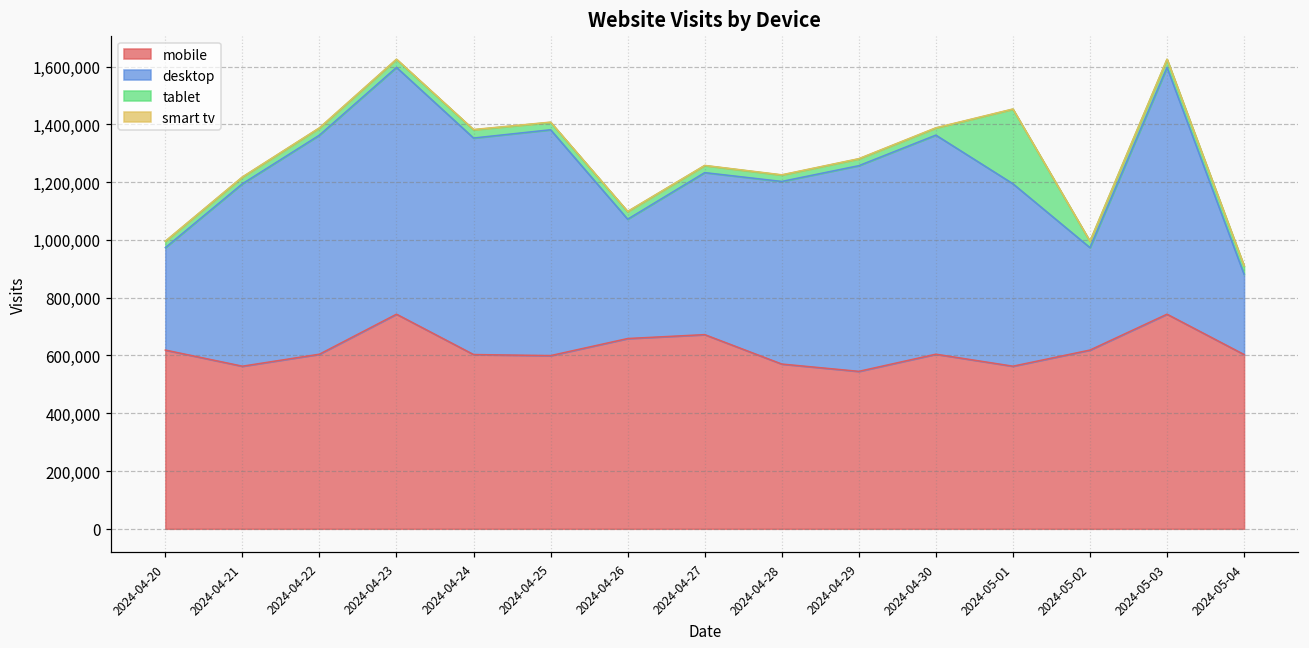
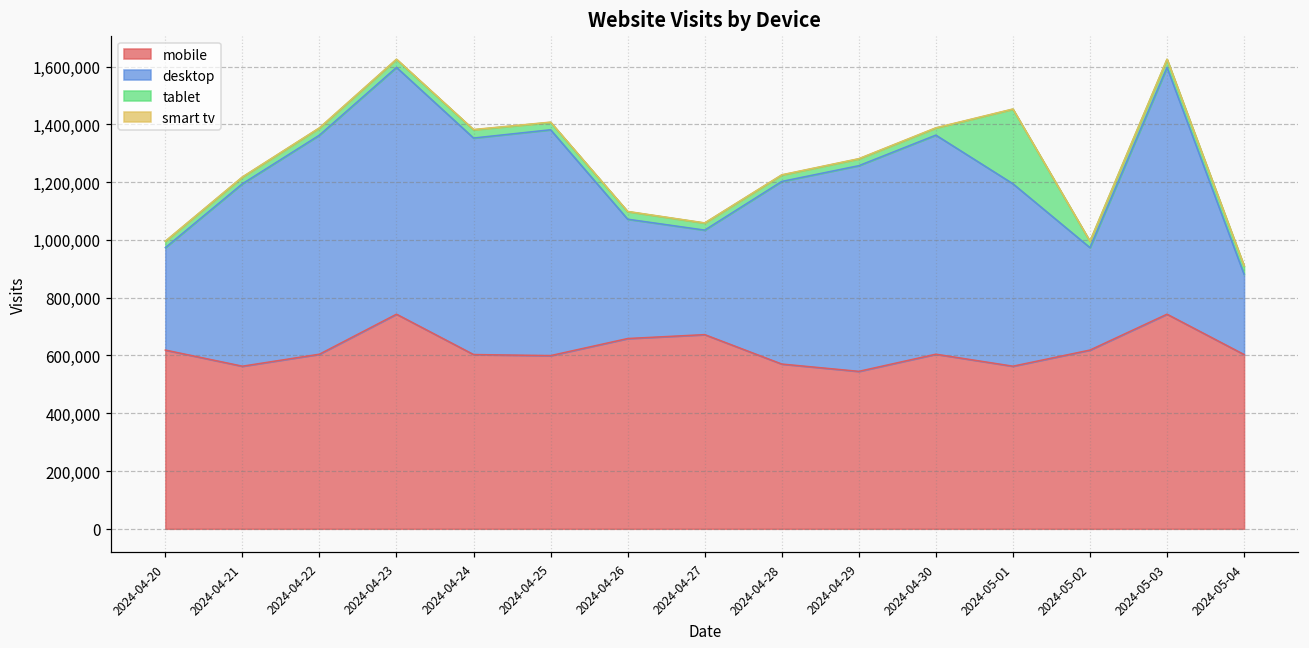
desktop, 2024-04-27: 560,000 -> 360,000
